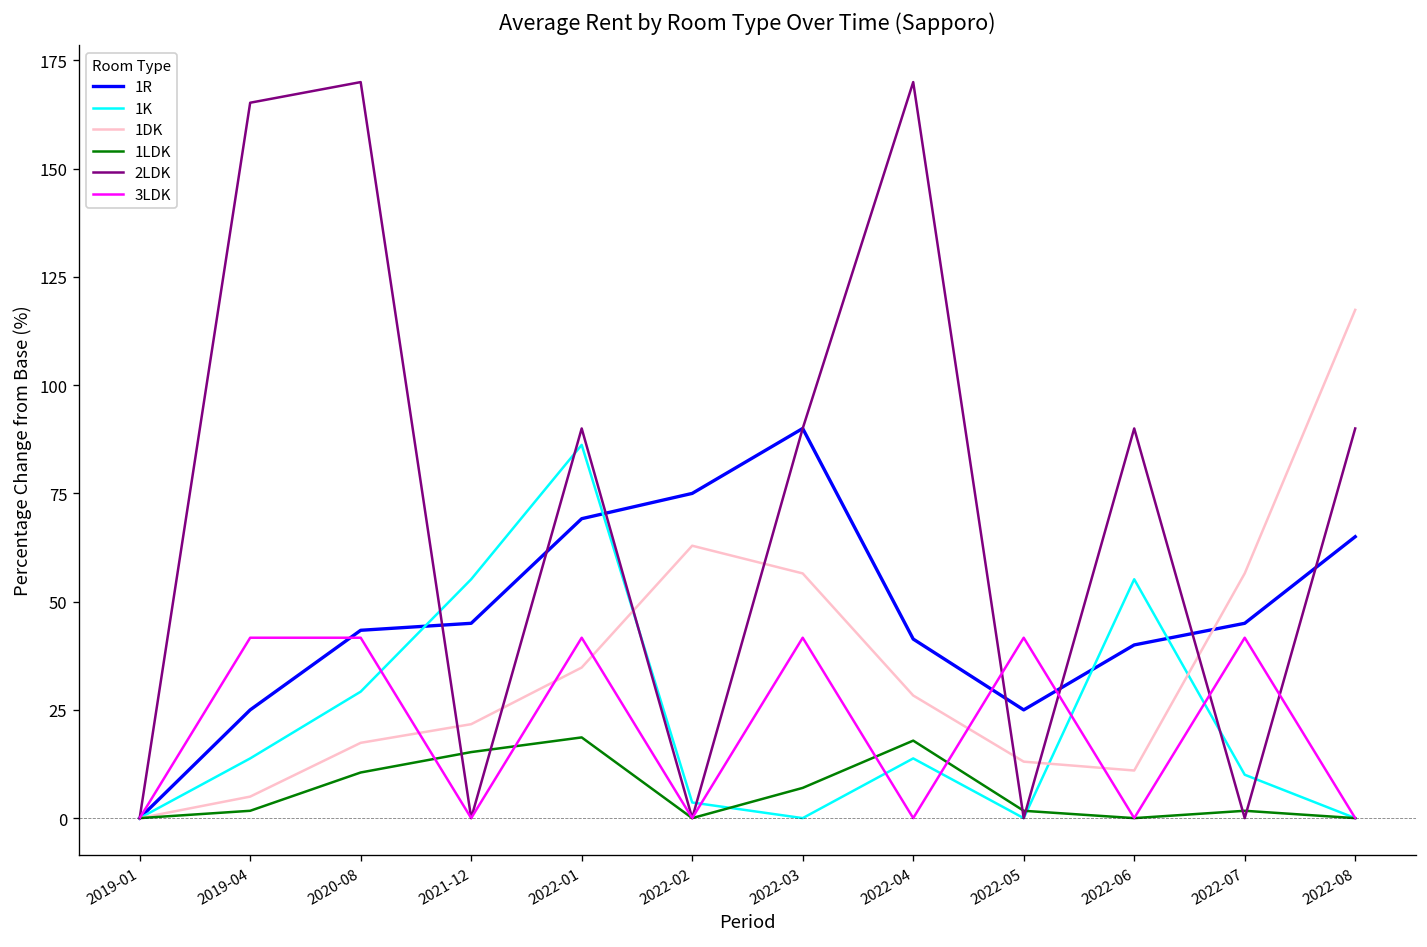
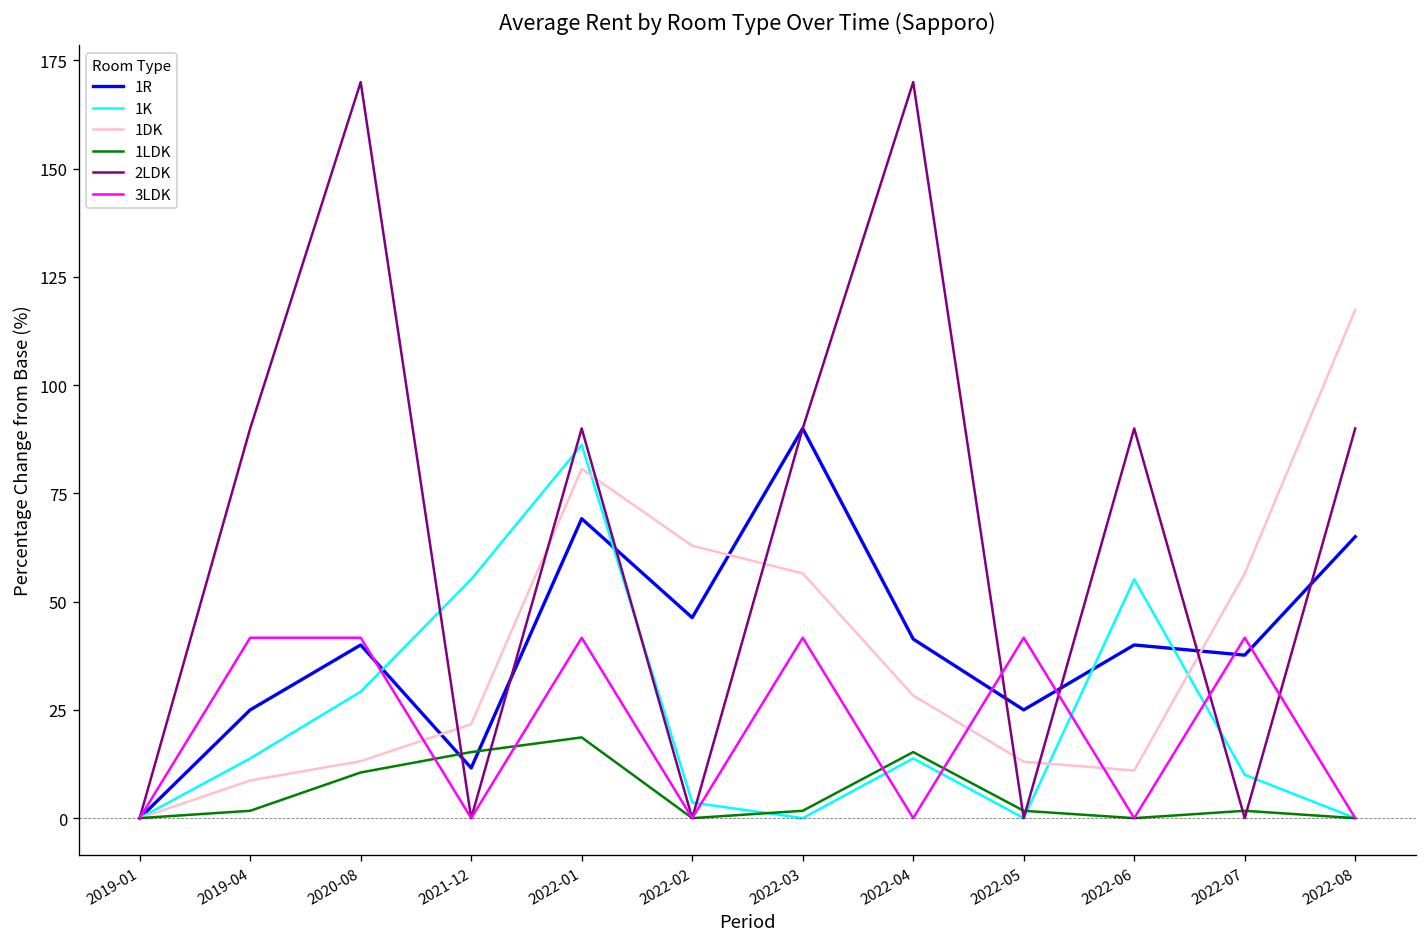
1DK, 2019-04: 5 -> 9
2LDK, 2019-04: 165 -> 90
1R, 2020-08: 43 -> 40
1DK, 2020-08: 17 -> 13
1R, 2021-12: 45 -> 12
1DK, 2022-01: 35 -> 81
1R, 2022-02: 75 -> 46
1LDK, 2022-03: 7 -> 2
1LDK, 2022-04: 18 -> 15
1R, 2022-07: 45 -> 38
